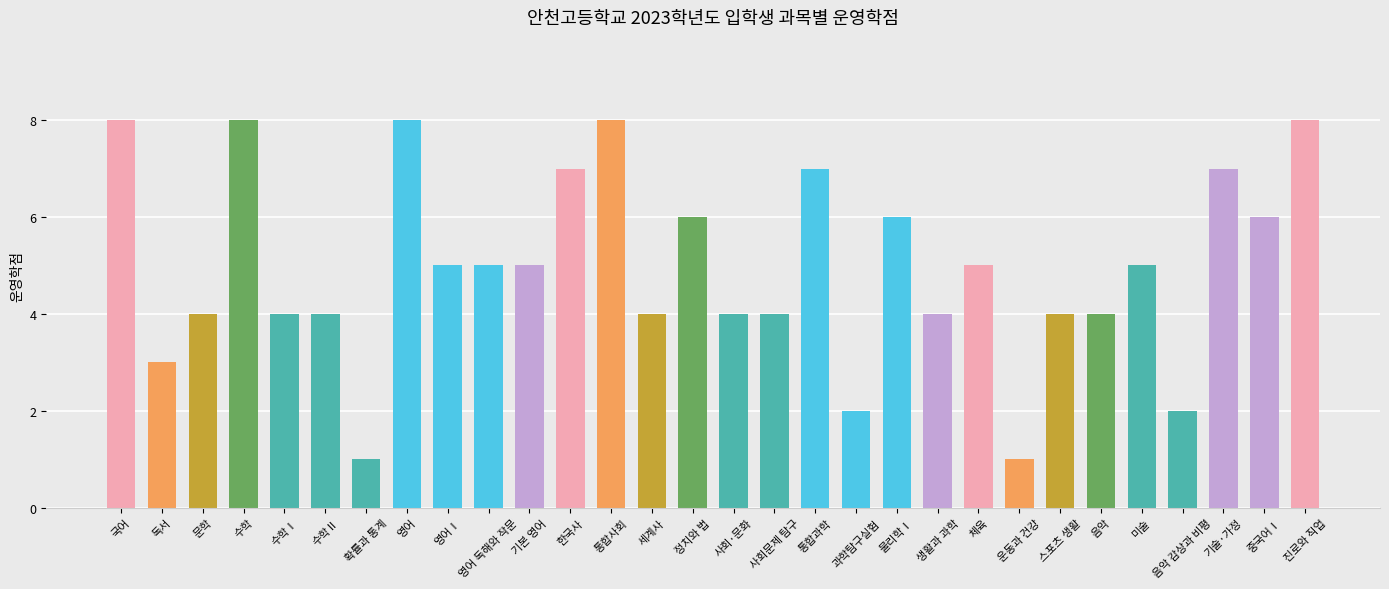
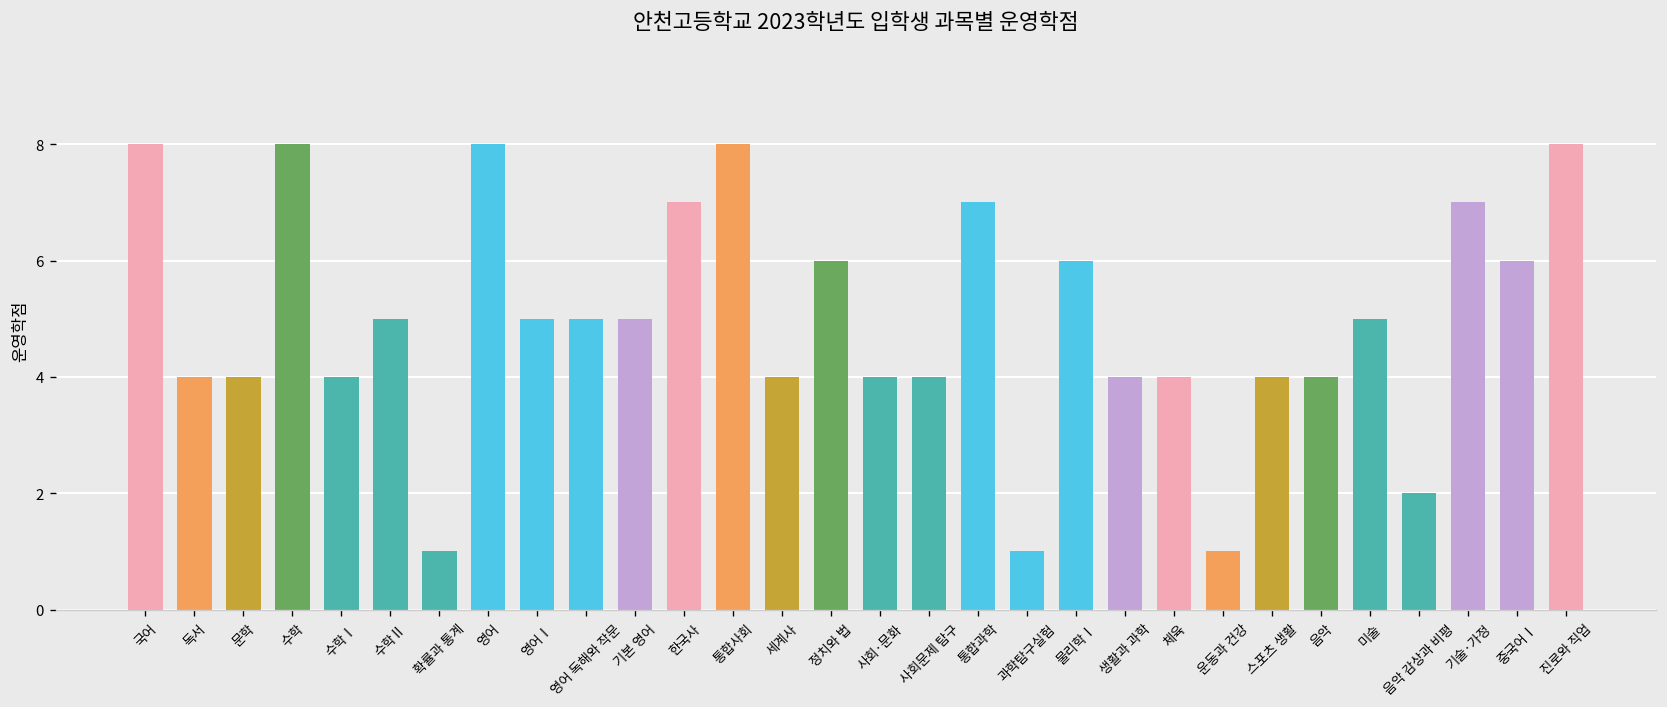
독서: 3 -> 4
수학Ⅱ: 4 -> 5
과학탐구실험: 2 -> 1
체육: 5 -> 4
